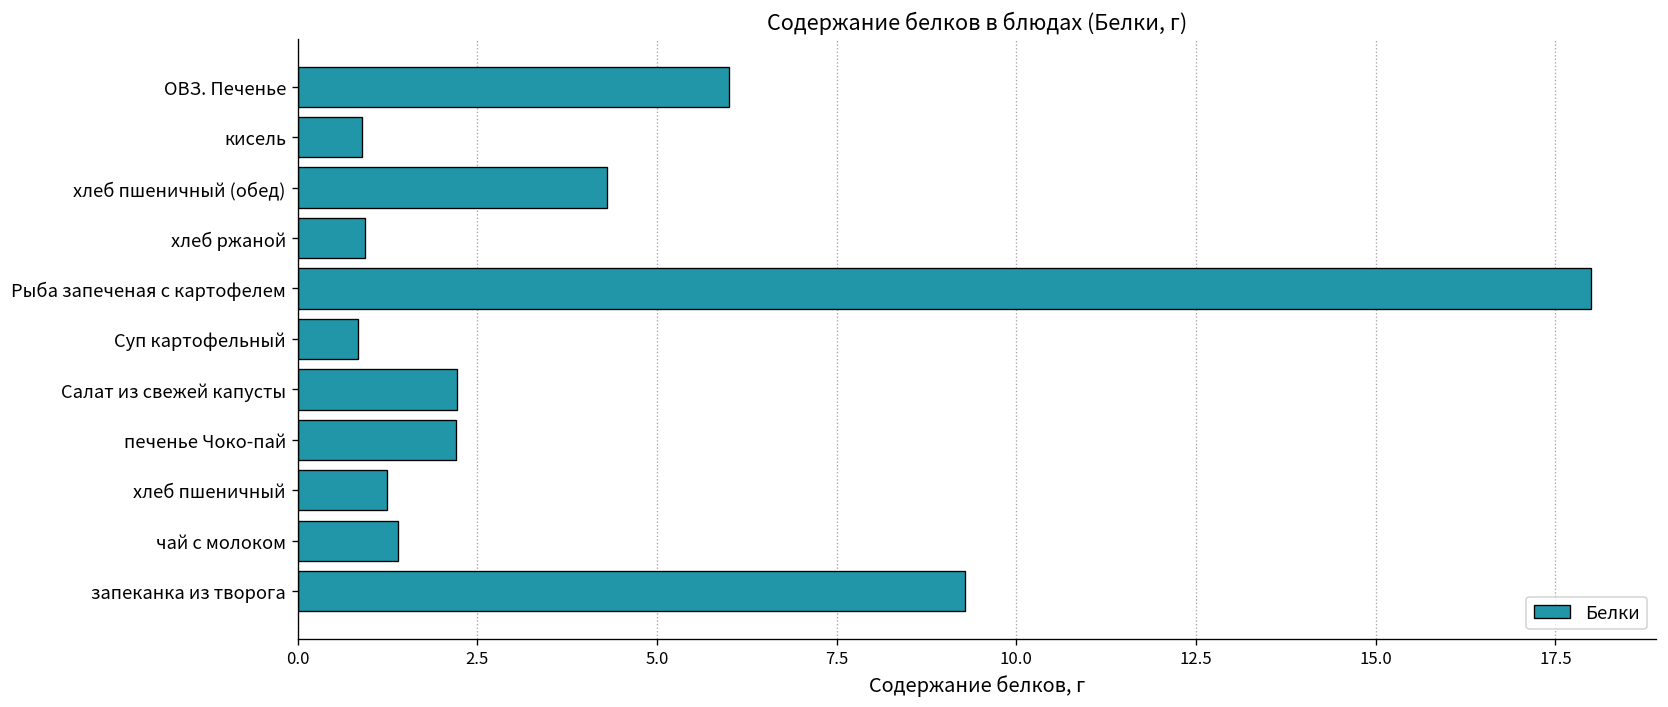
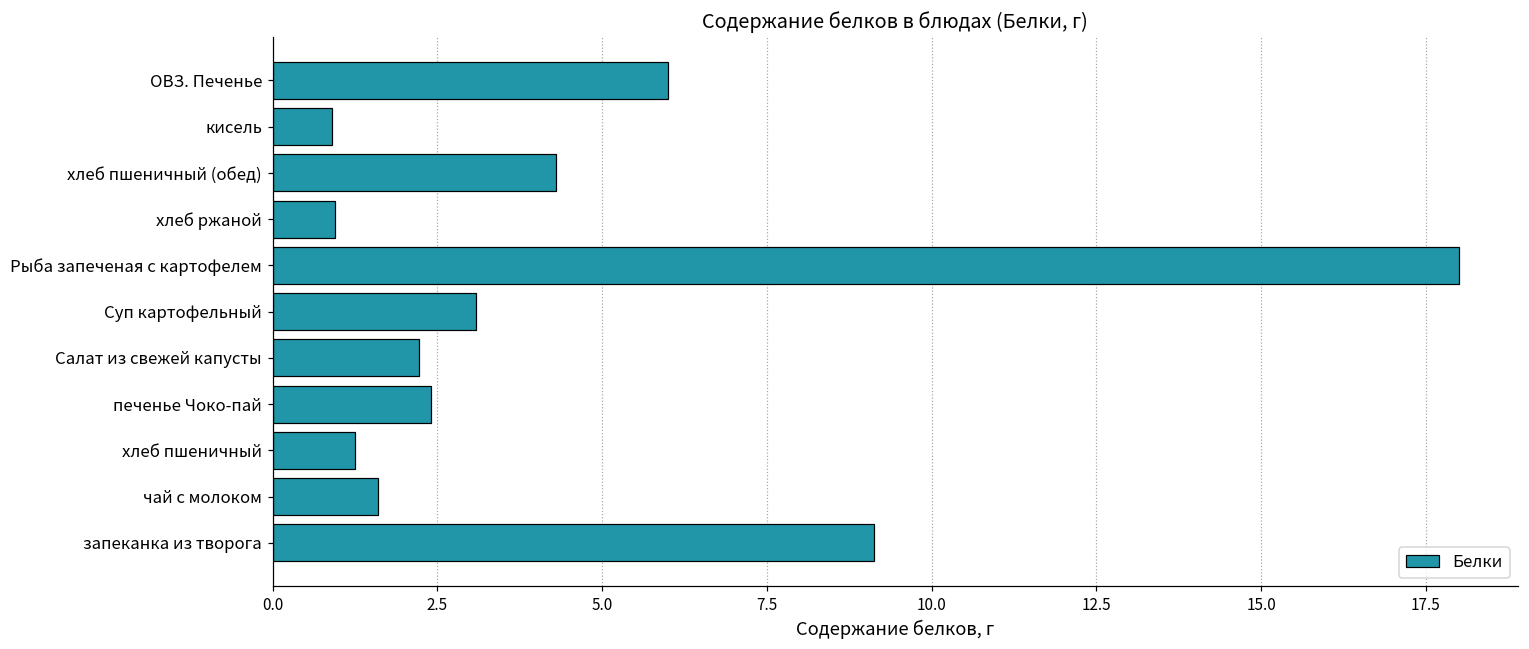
Суп картофельный: 0.8 -> 3.1
печенье Чоко-пай: 2.2 -> 2.4
чай с молоком: 1.4 -> 1.6
запеканка из творога: 9.3 -> 9.1
